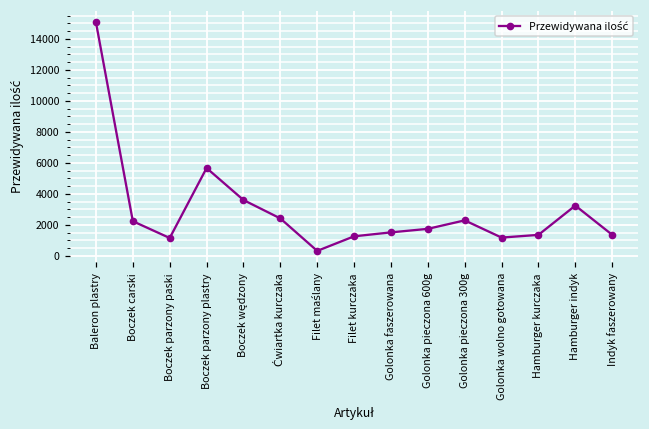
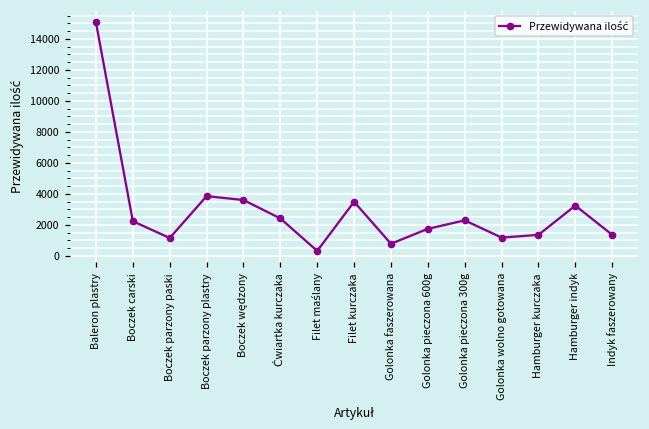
Boczek parzony plastry: 5700 -> 3800
Filet kurczaka: 1300 -> 3500
Golonka faszerowana: 1500 -> 800
